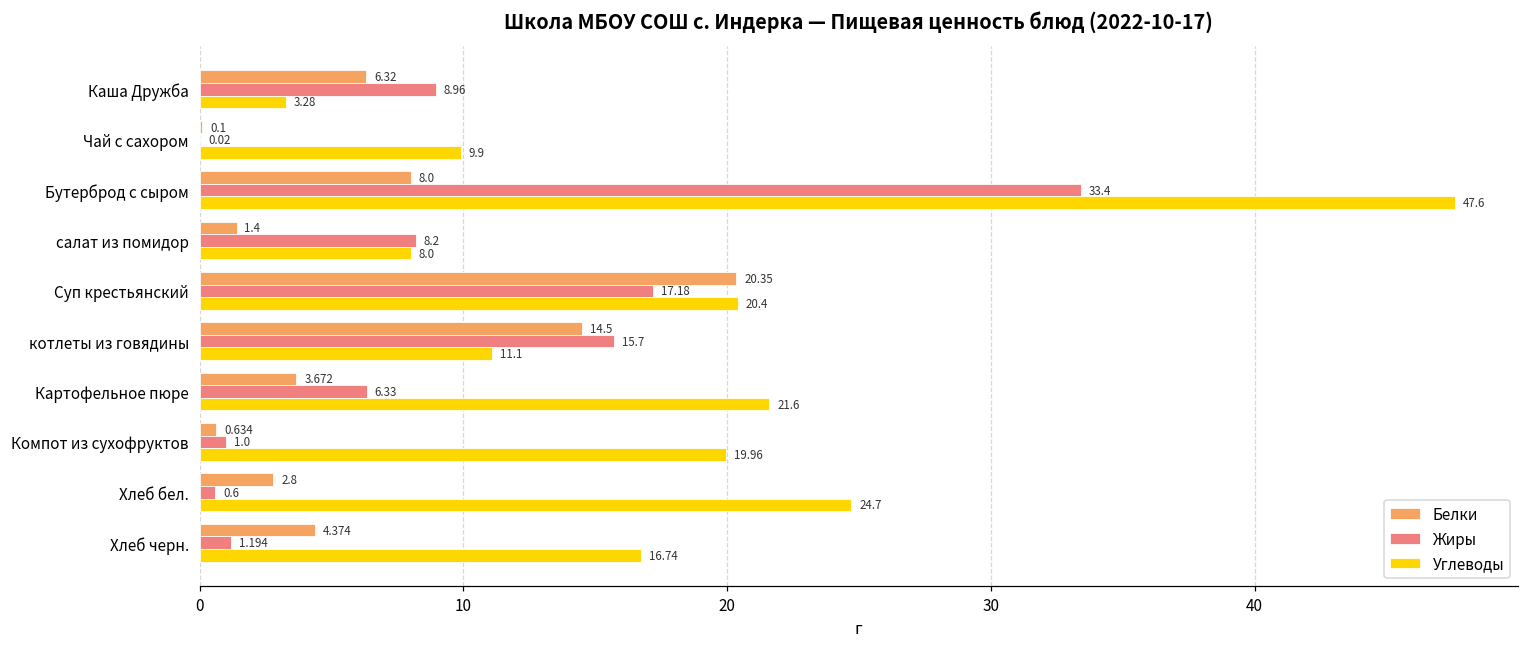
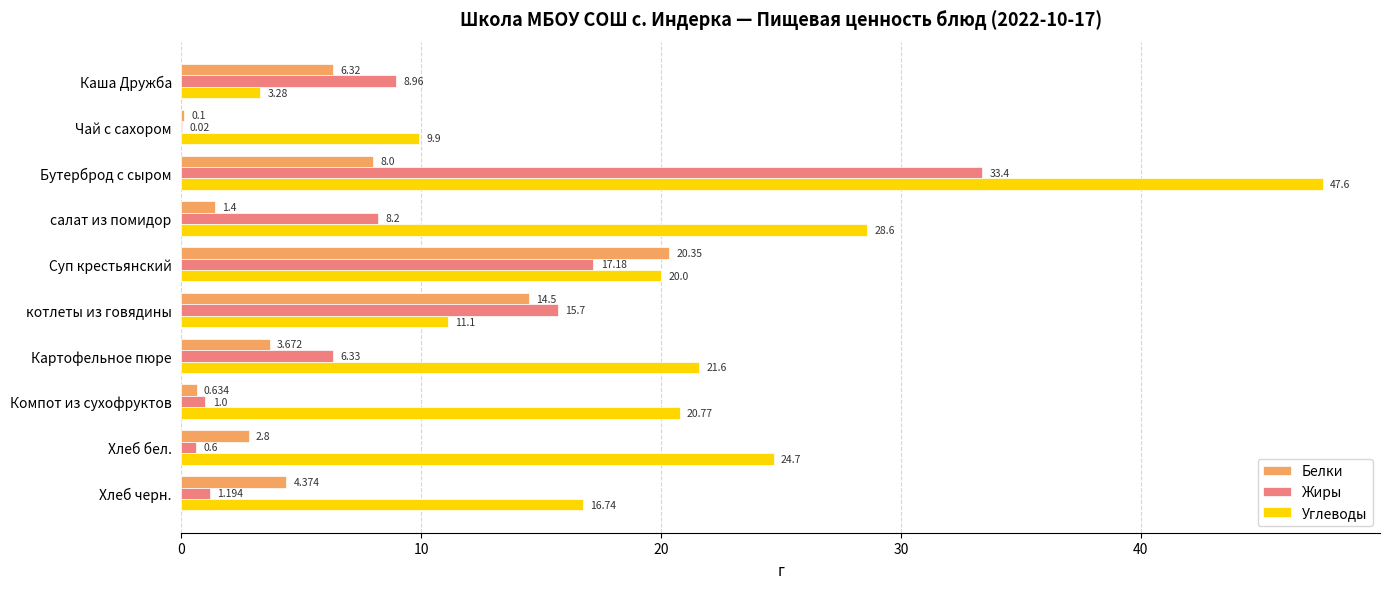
Углеводы, салат из помидор: 8.0 -> 28.6
Углеводы, Суп крестьянский: 20.4 -> 20.0
Углеводы, Компот из сухофруктов: 19.96 -> 20.77
